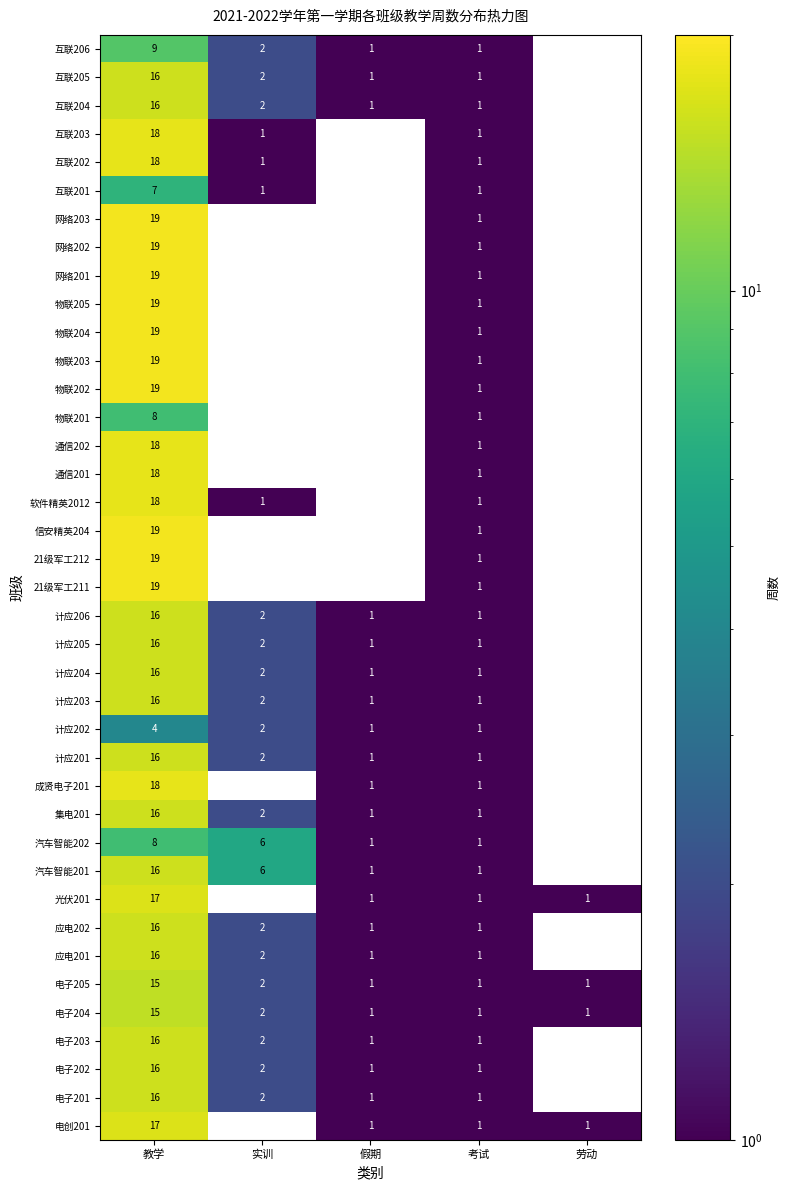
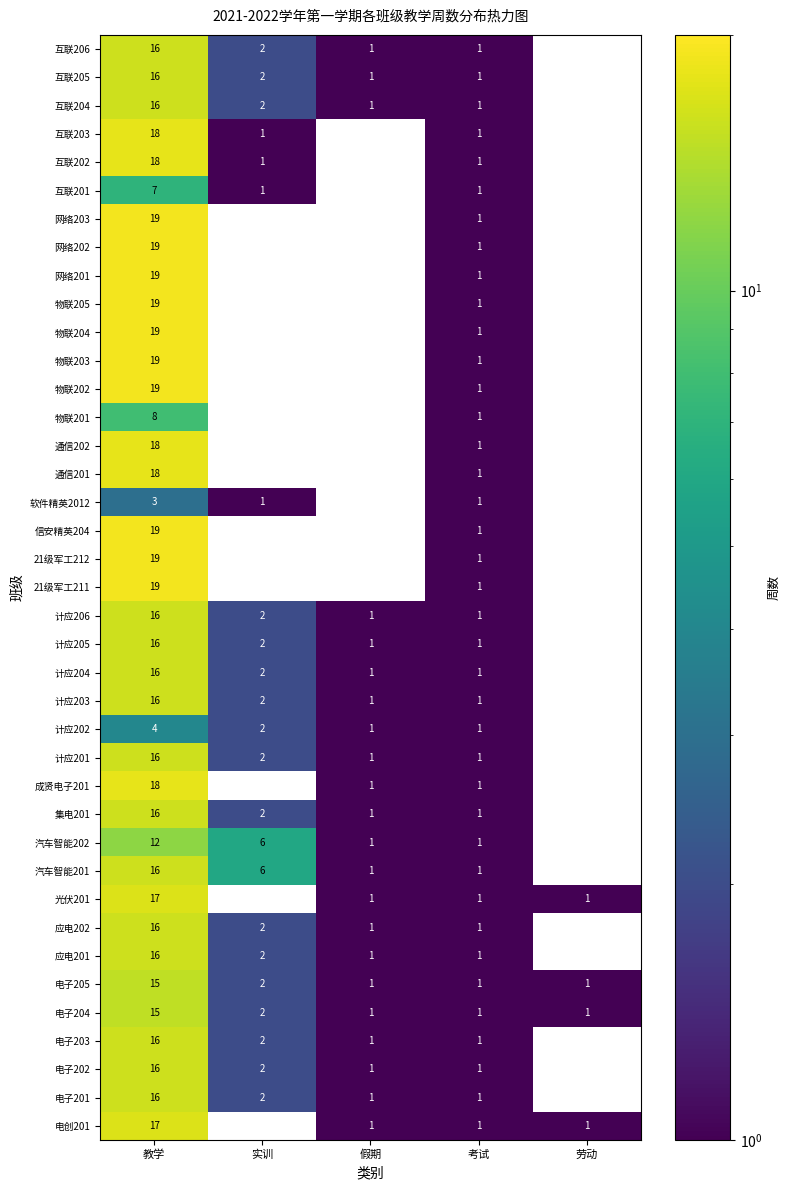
互联206, 教学: 9 -> 16
软件精英2012, 教学: 18 -> 3
汽车智能202, 教学: 8 -> 12
